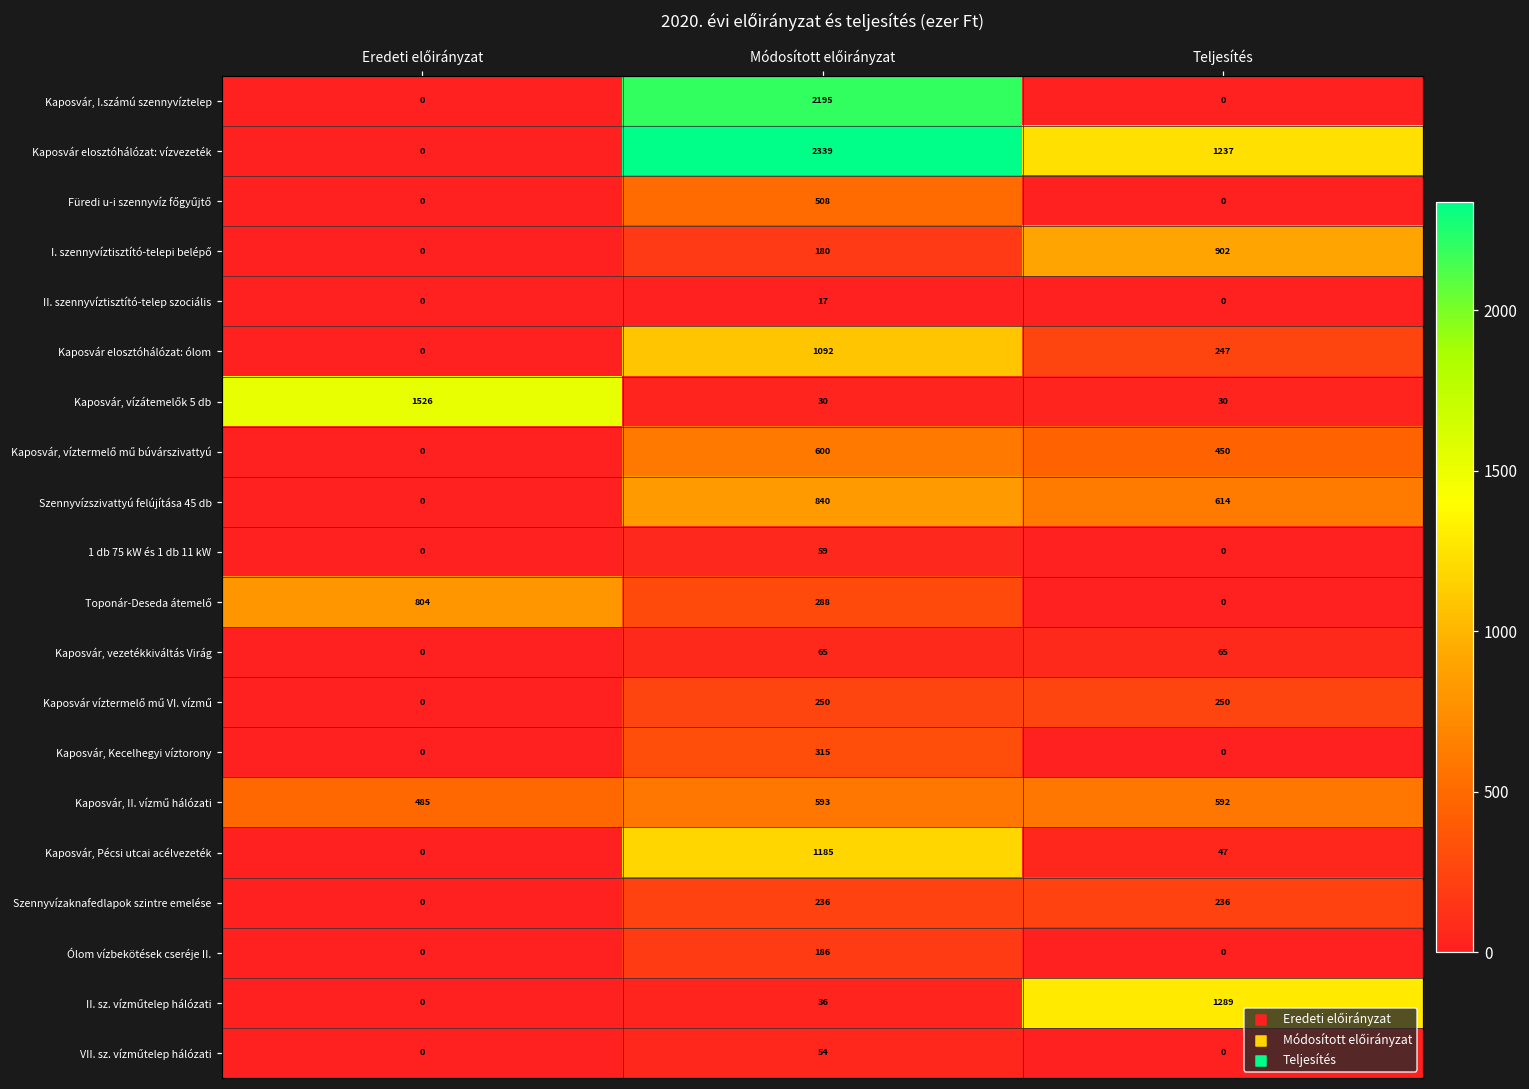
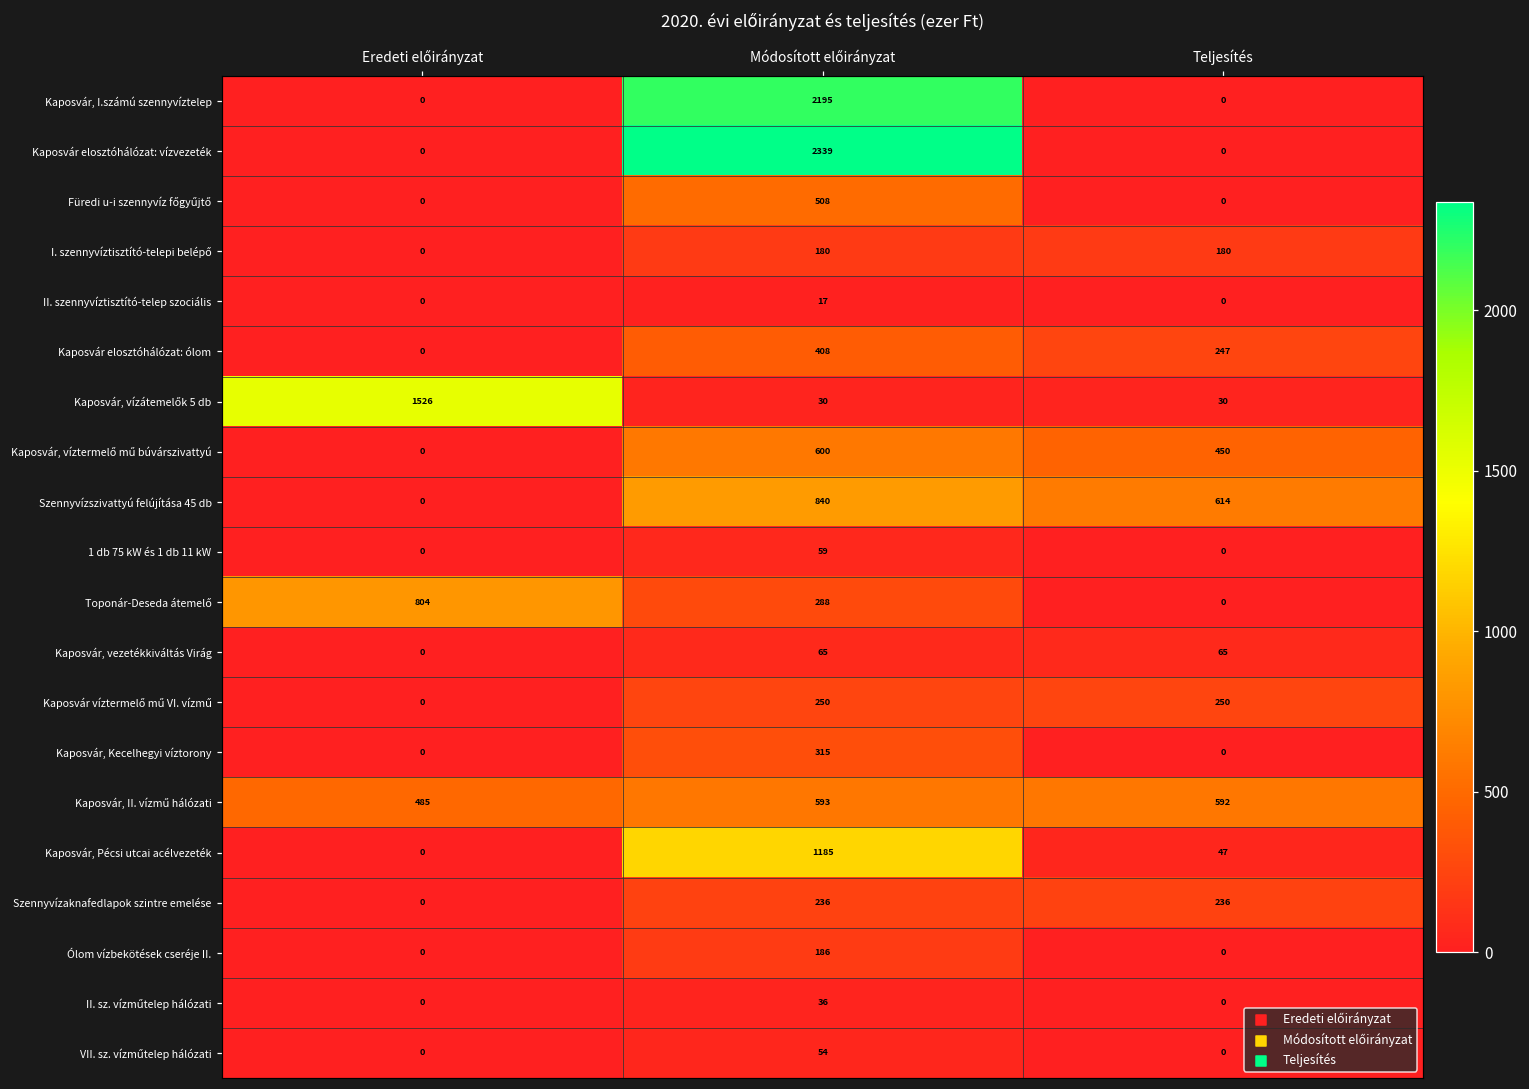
Kaposvár elosztóhálózat: vízvezeték, Teljesítés: 1237 -> 0
I. szennyvíztisztító-telepi belépő, Teljesítés: 902 -> 180
Kaposvár elosztóhálózat: ólom, Módosított előirányzat: 1092 -> 408
II. sz. vízműtelep hálózati, Teljesítés: 1289 -> 0
